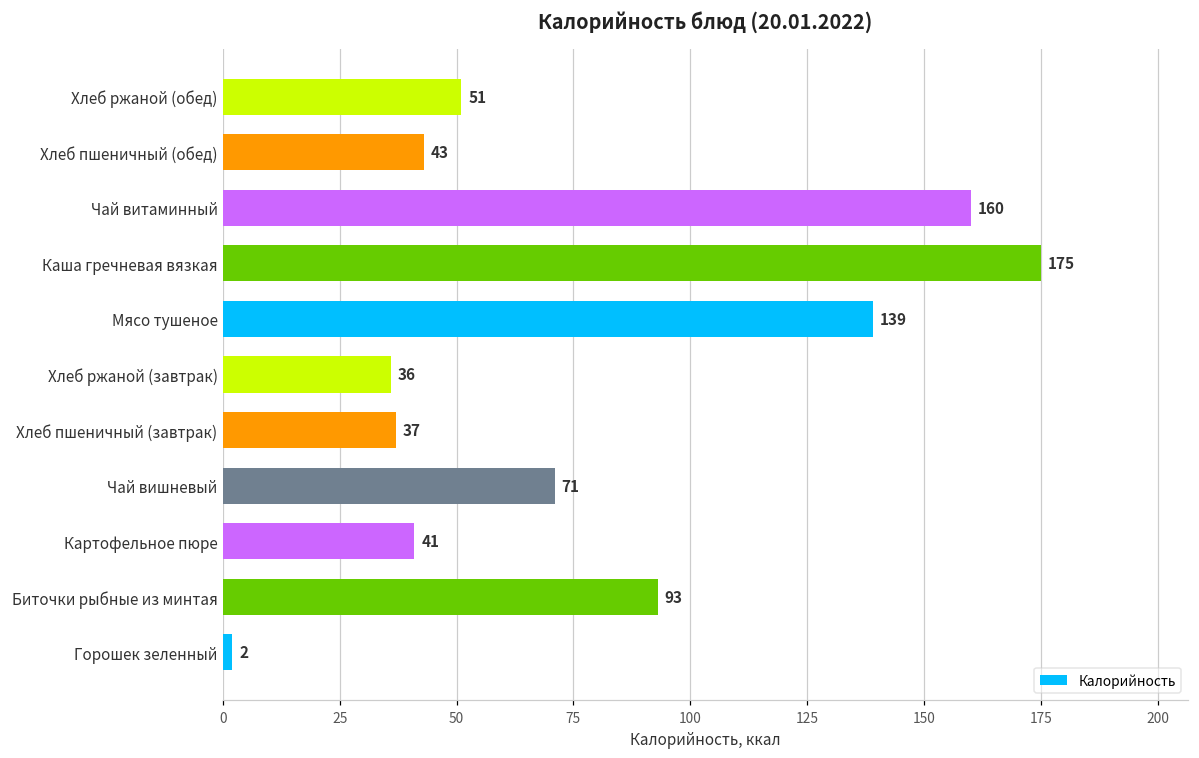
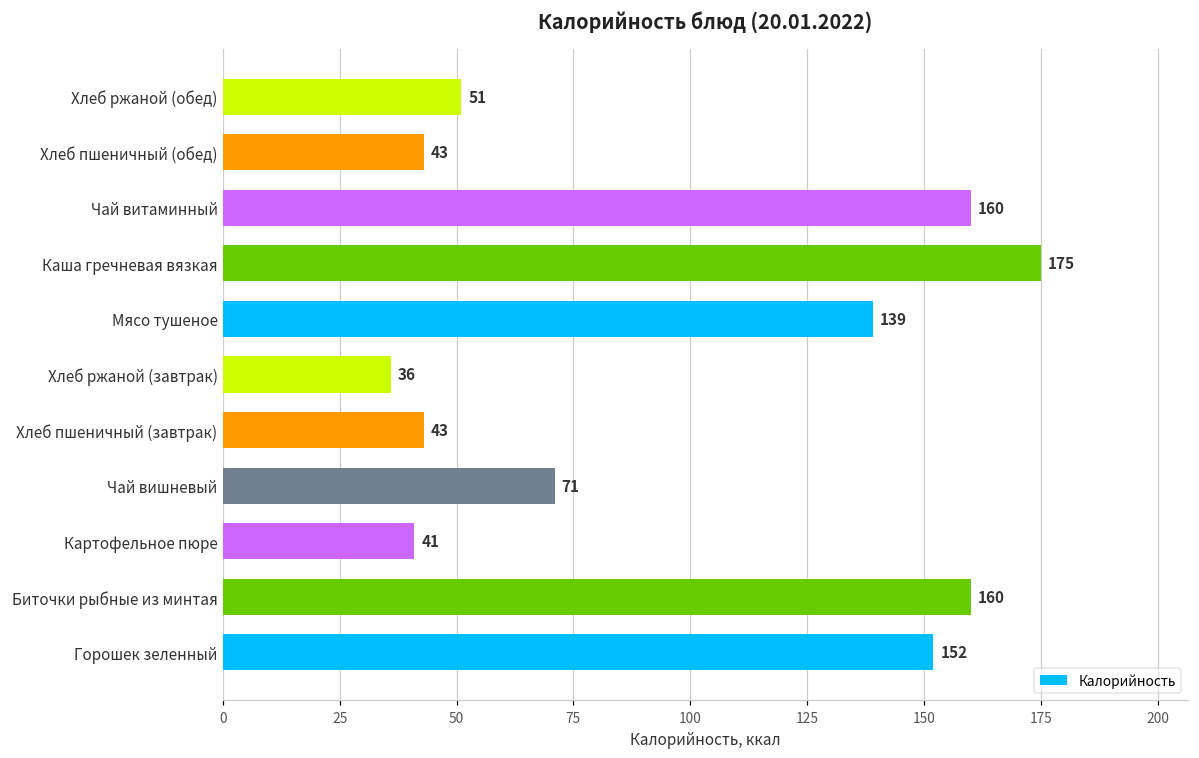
Хлеб пшеничный (завтрак): 37 -> 43
Биточки рыбные из минтая: 93 -> 160
Горошек зеленный: 2 -> 152
